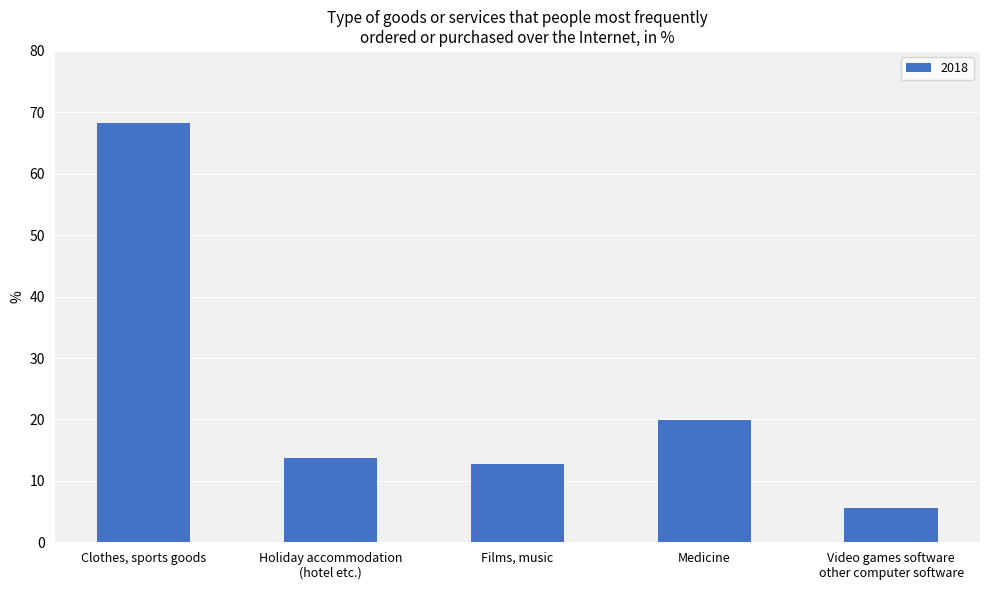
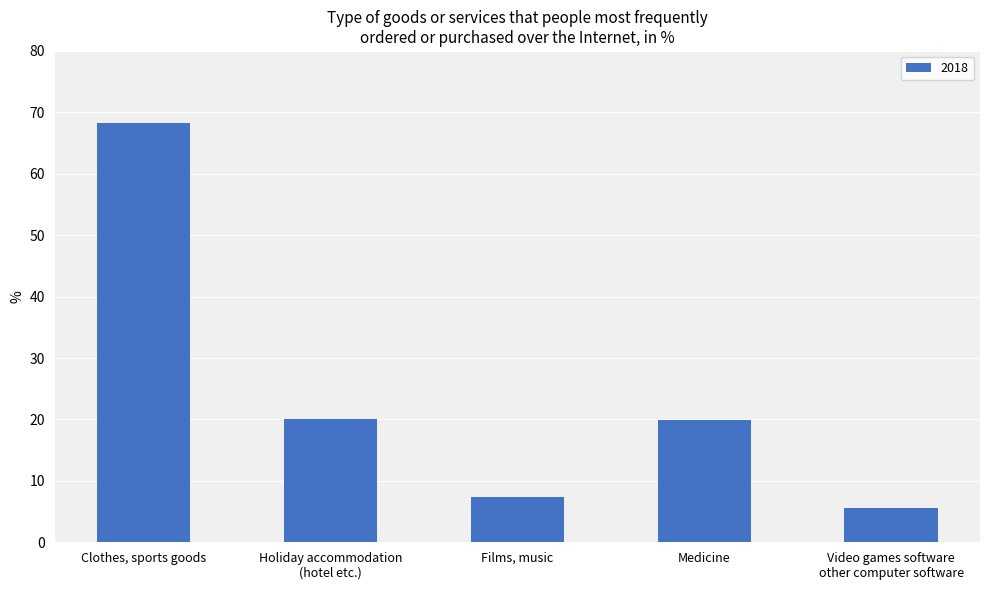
Holiday accommodation (hotel etc.): 14 -> 20
Films, music: 13 -> 7
